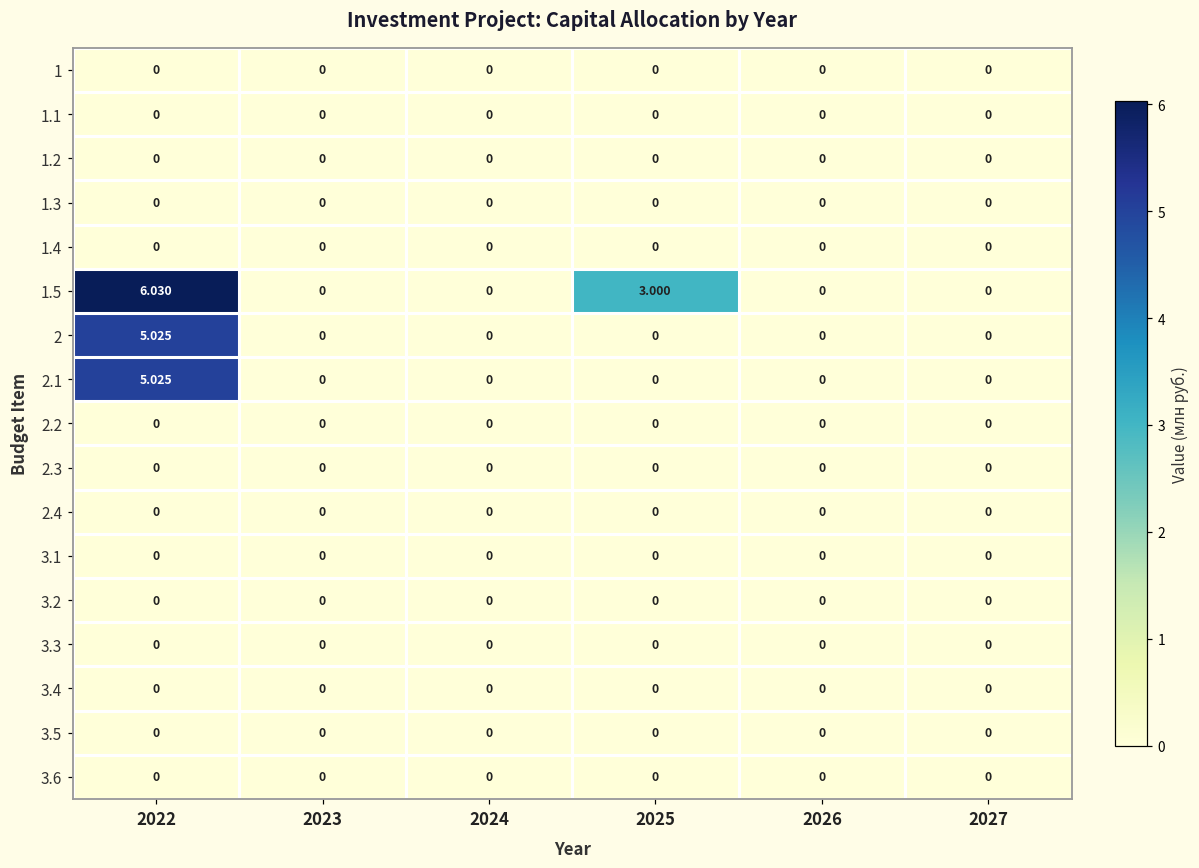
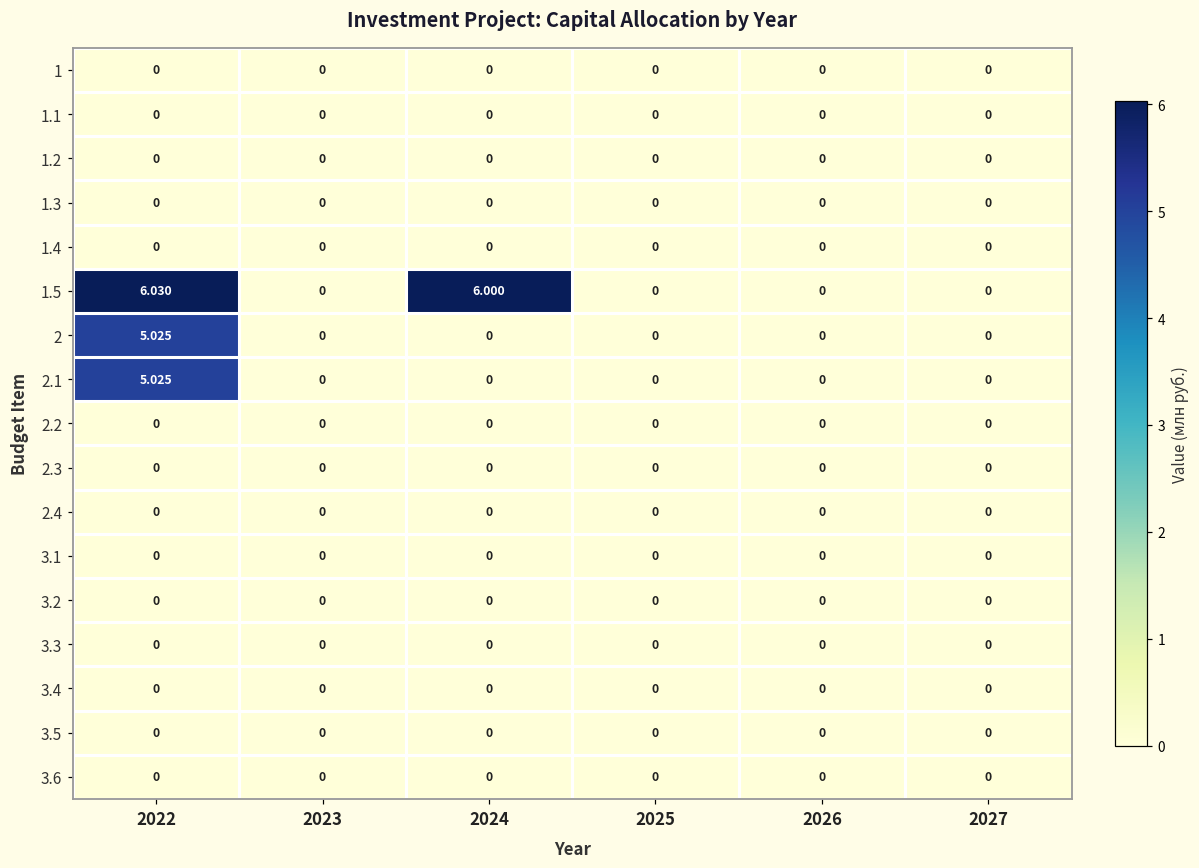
1.5, 2024: 0 -> 6.000
1.5, 2025: 3.000 -> 0
